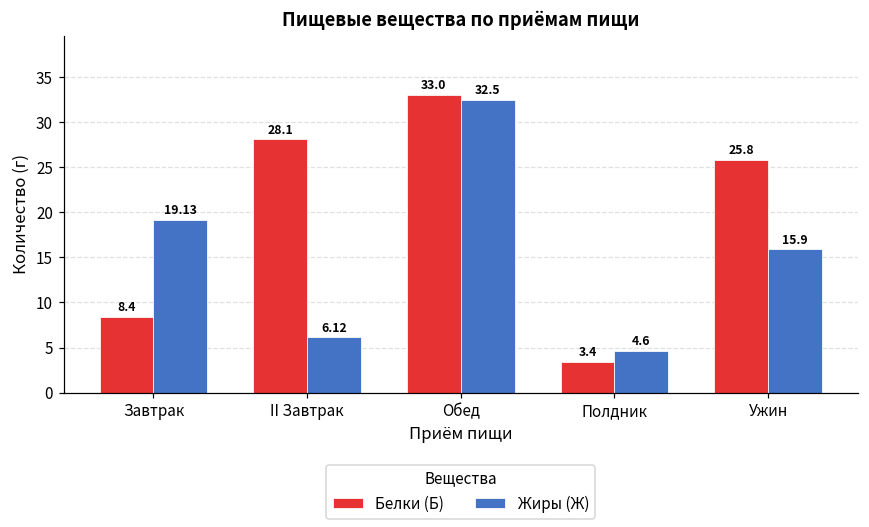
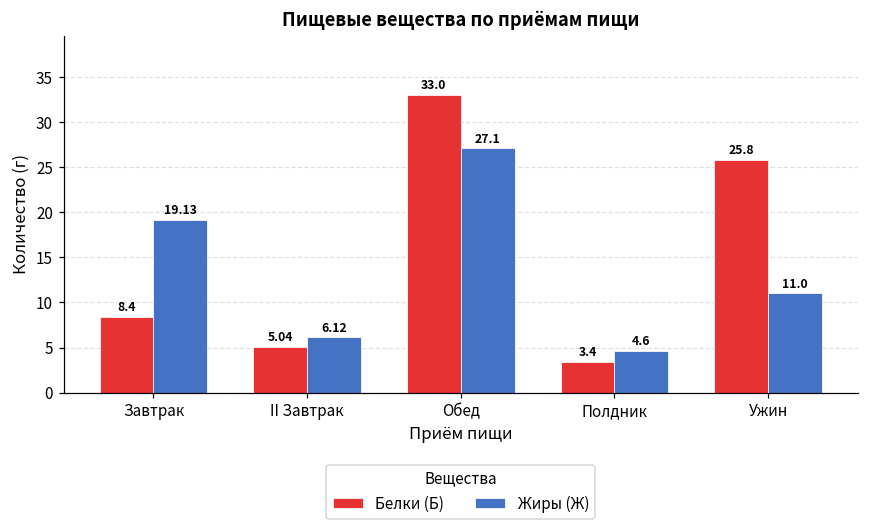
Белки (Б), II Завтрак: 28.1 -> 5.04
Жиры (Ж), Обед: 32.5 -> 27.1
Жиры (Ж), Ужин: 15.9 -> 11.0
